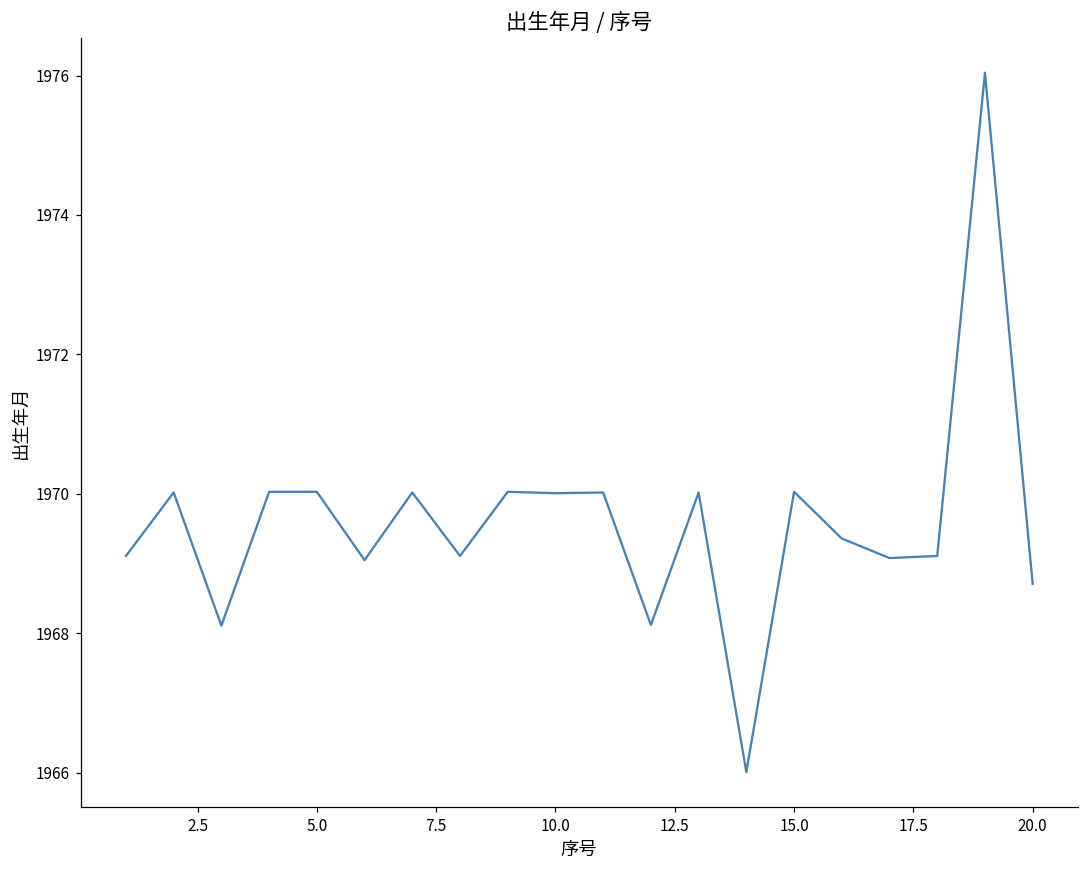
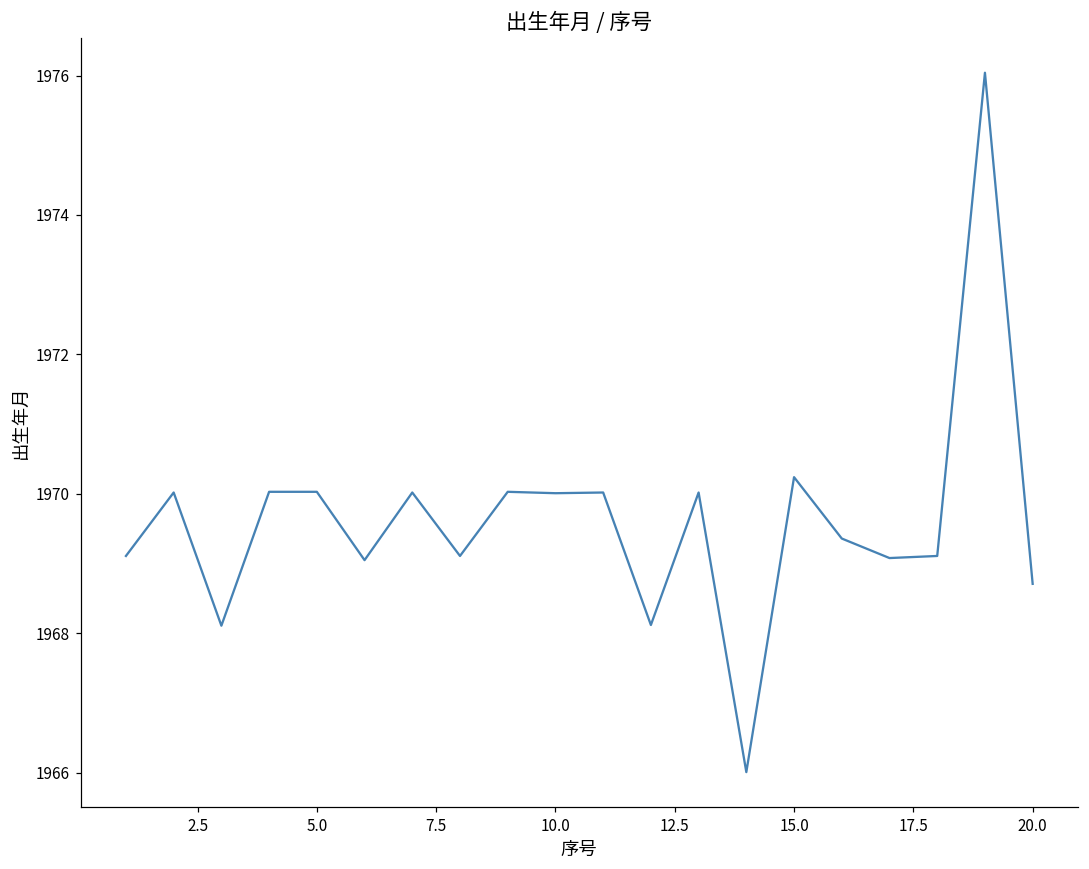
15.0: 1970.0 -> 1970.2
